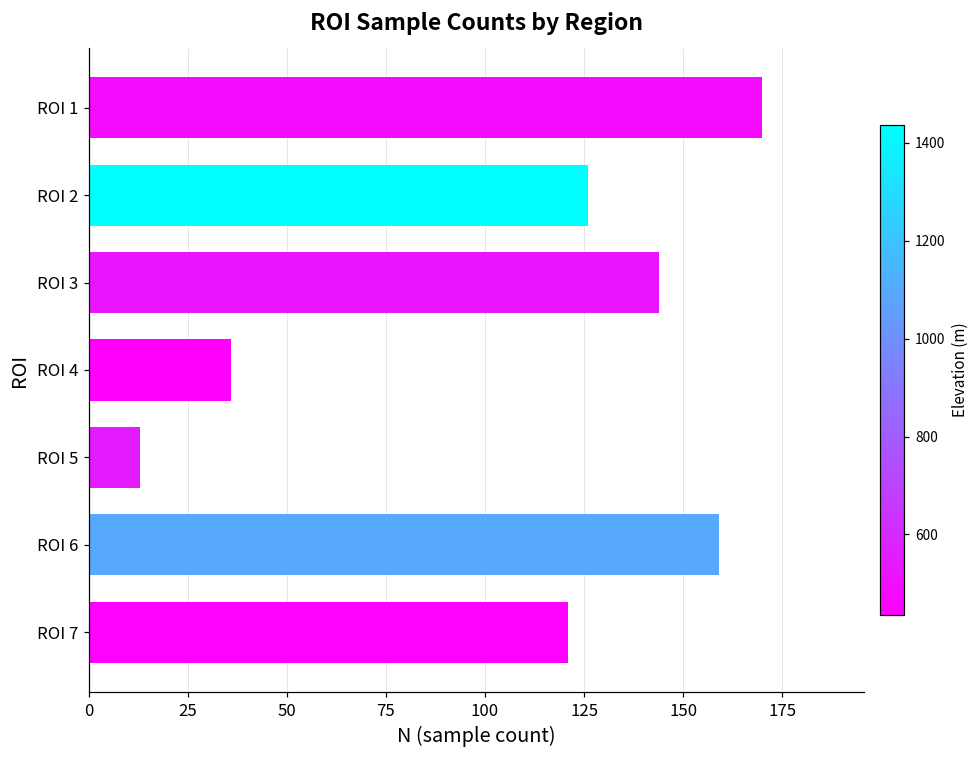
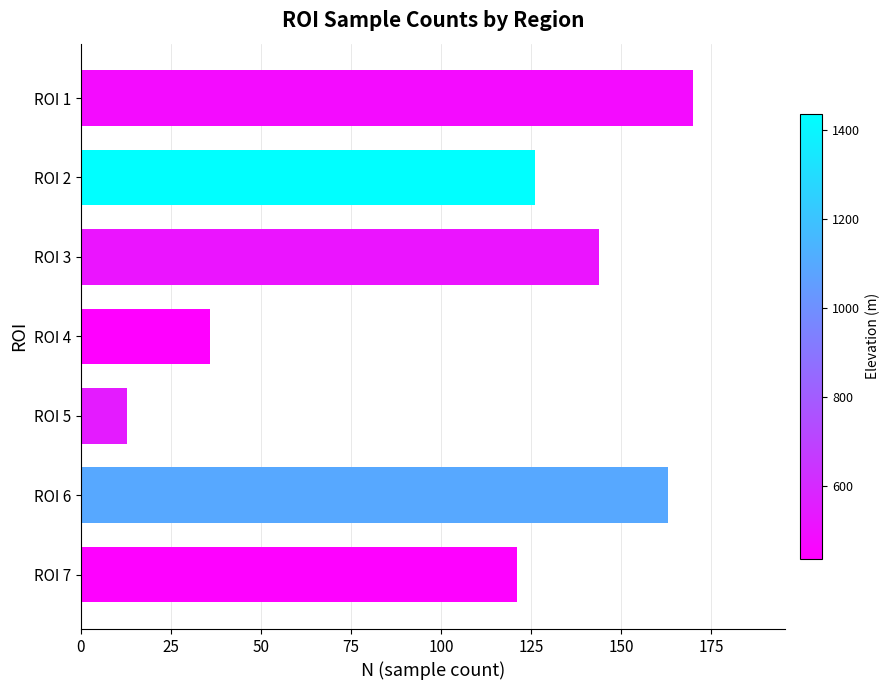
ROI 6: 159 -> 163
